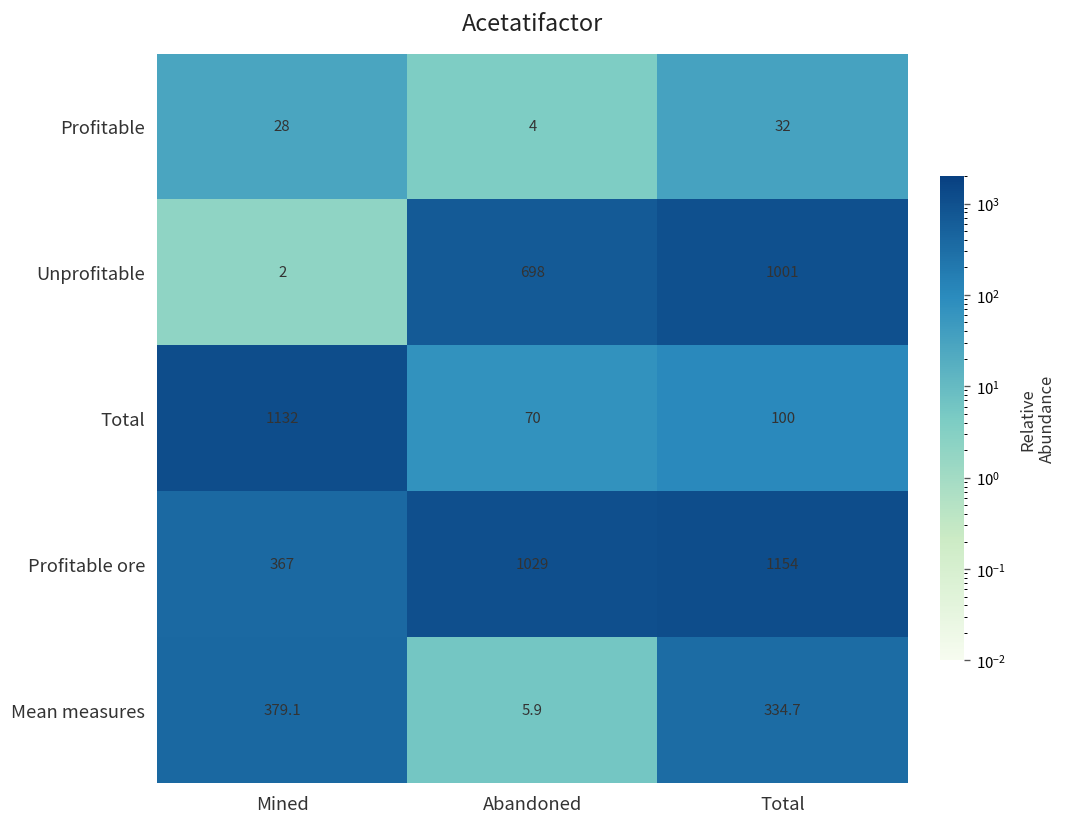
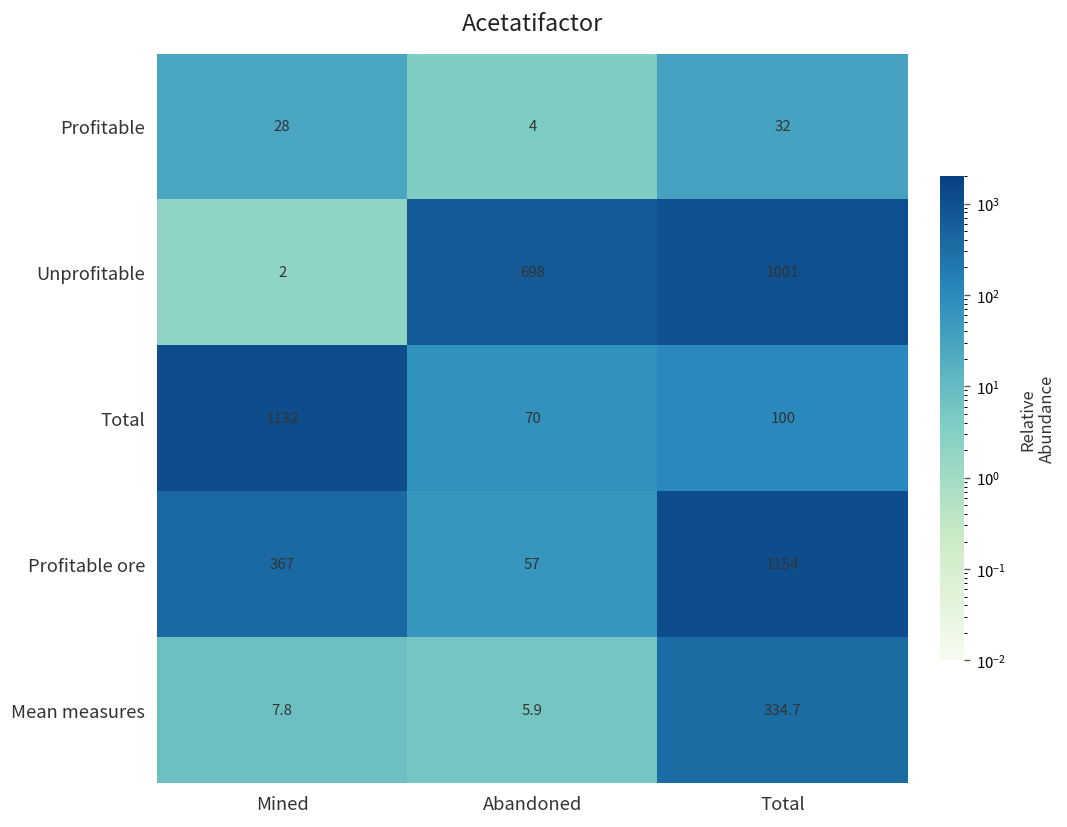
Profitable ore, Abandoned: 1029 -> 57
Mean measures, Mined: 379.1 -> 7.8
